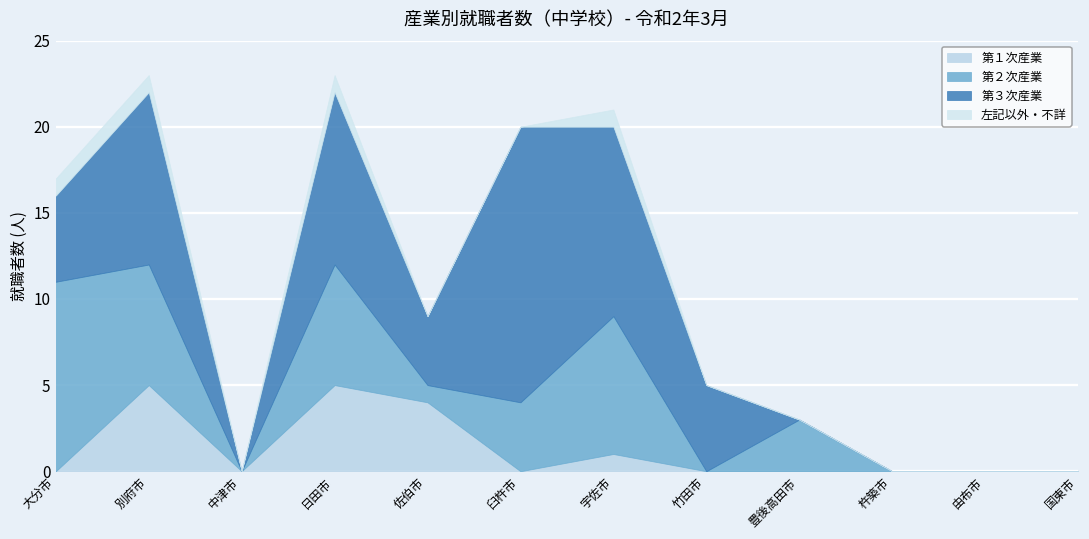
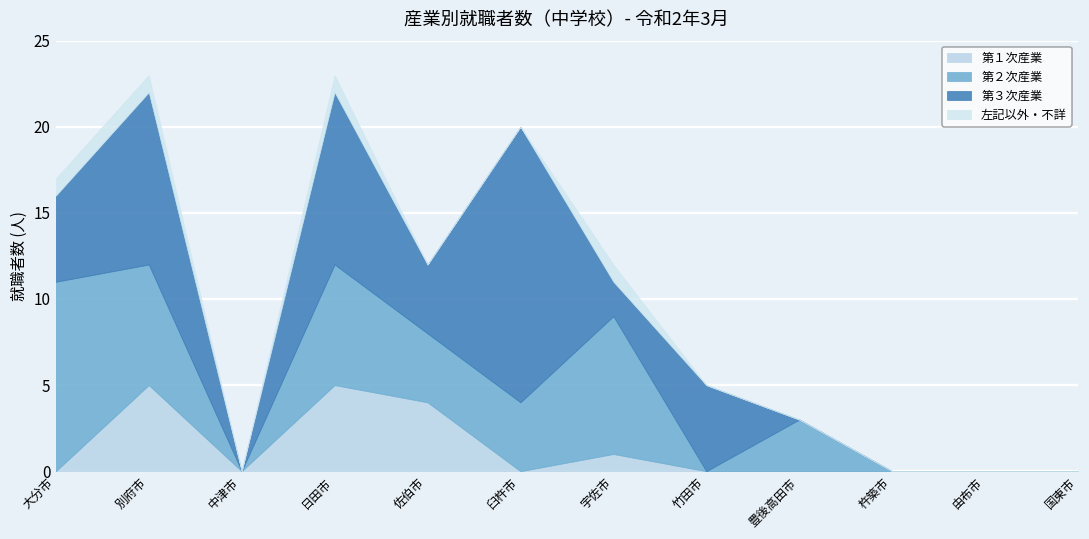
第２次産業, 佐伯市: 1 -> 4
第３次産業, 宇佐市: 11 -> 2
